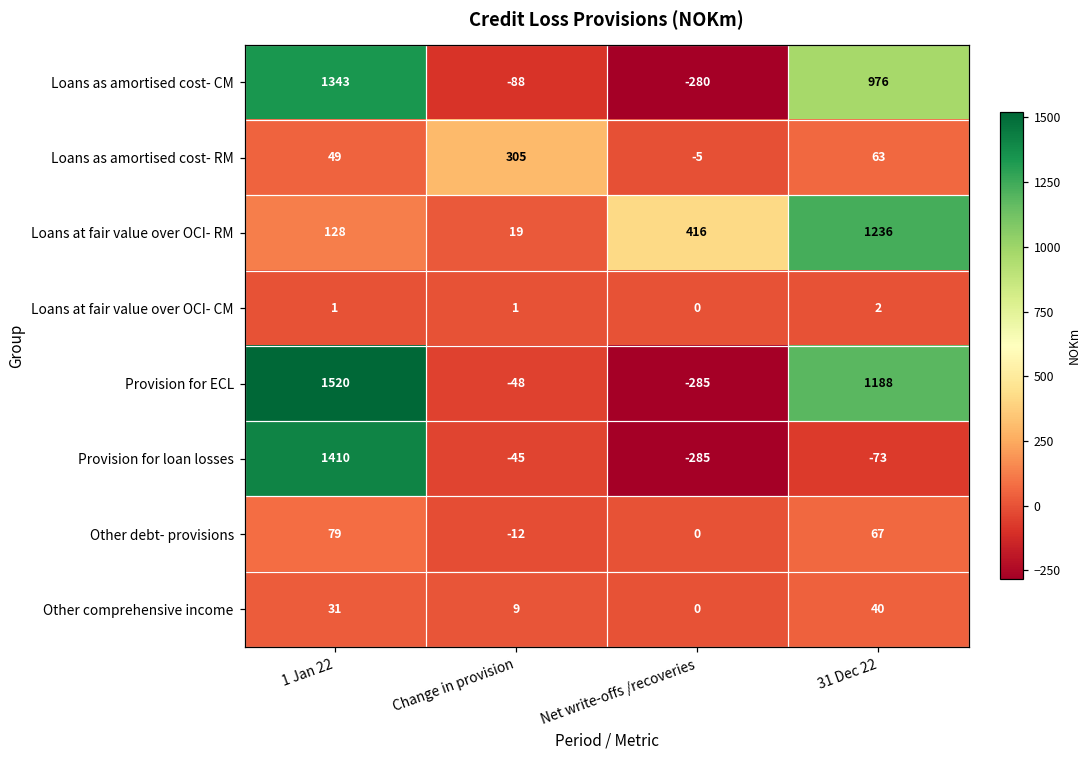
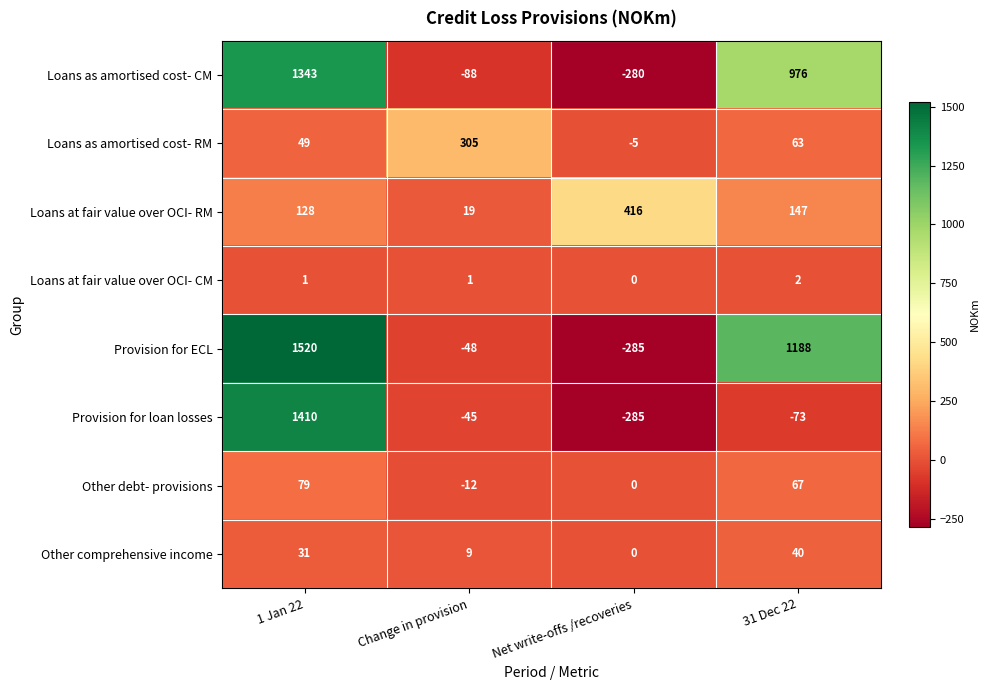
Loans at fair value over OCI- RM, 31 Dec 22: 1236 -> 147
